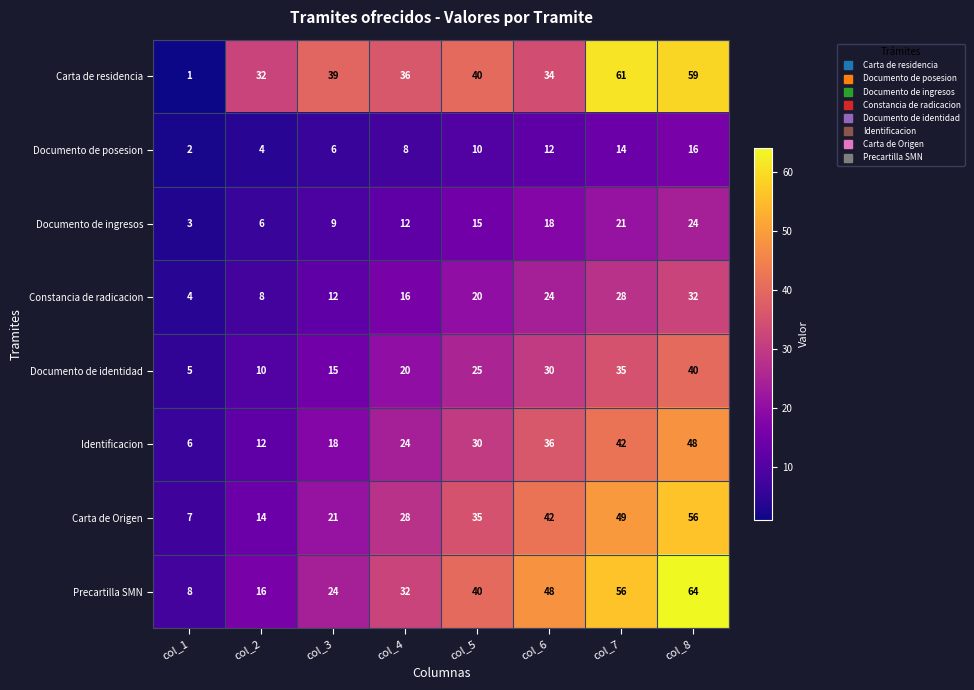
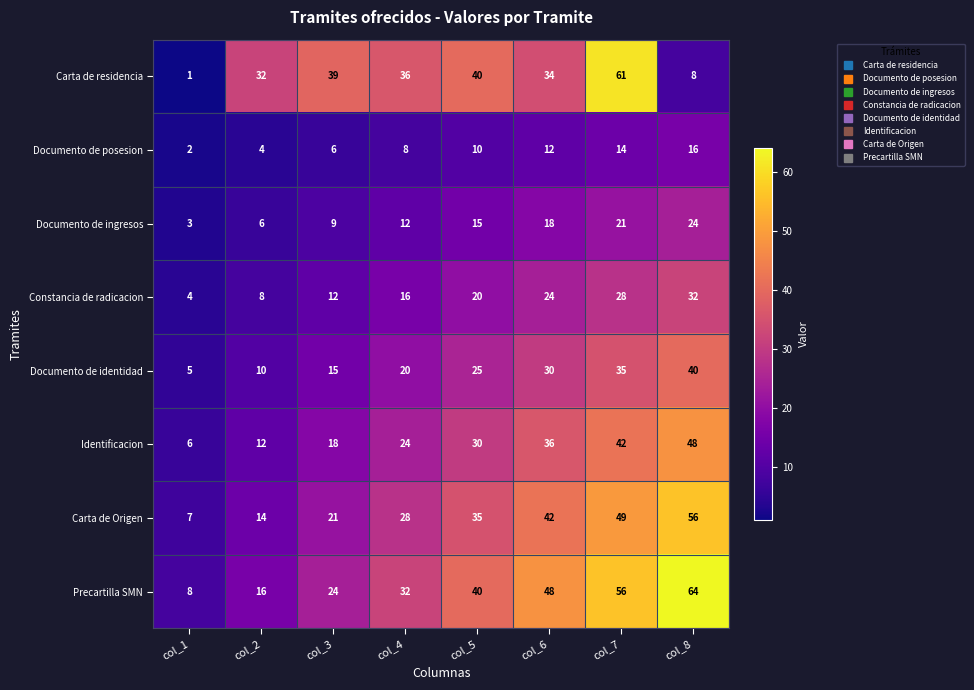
Carta de residencia, col_8: 59 -> 8
